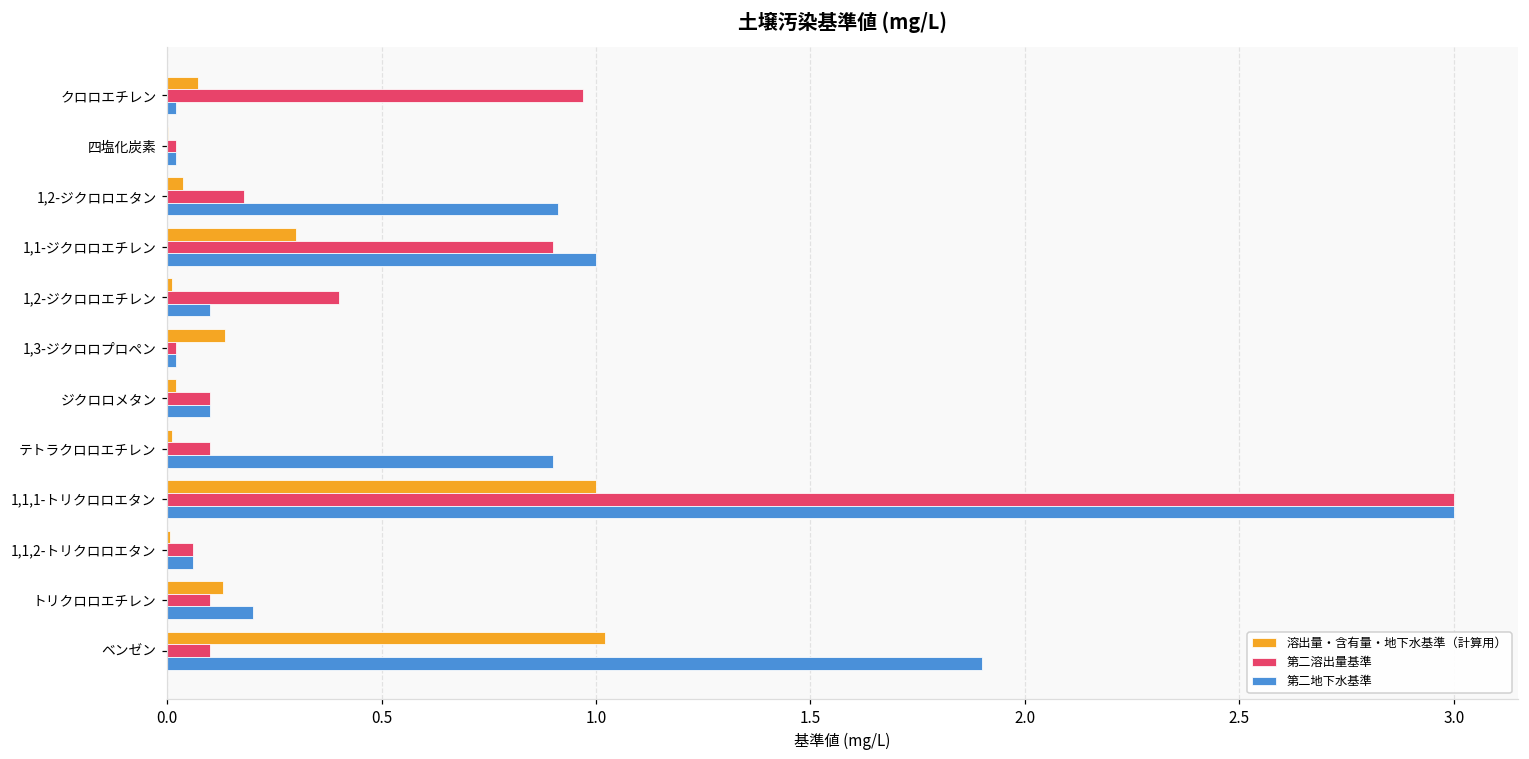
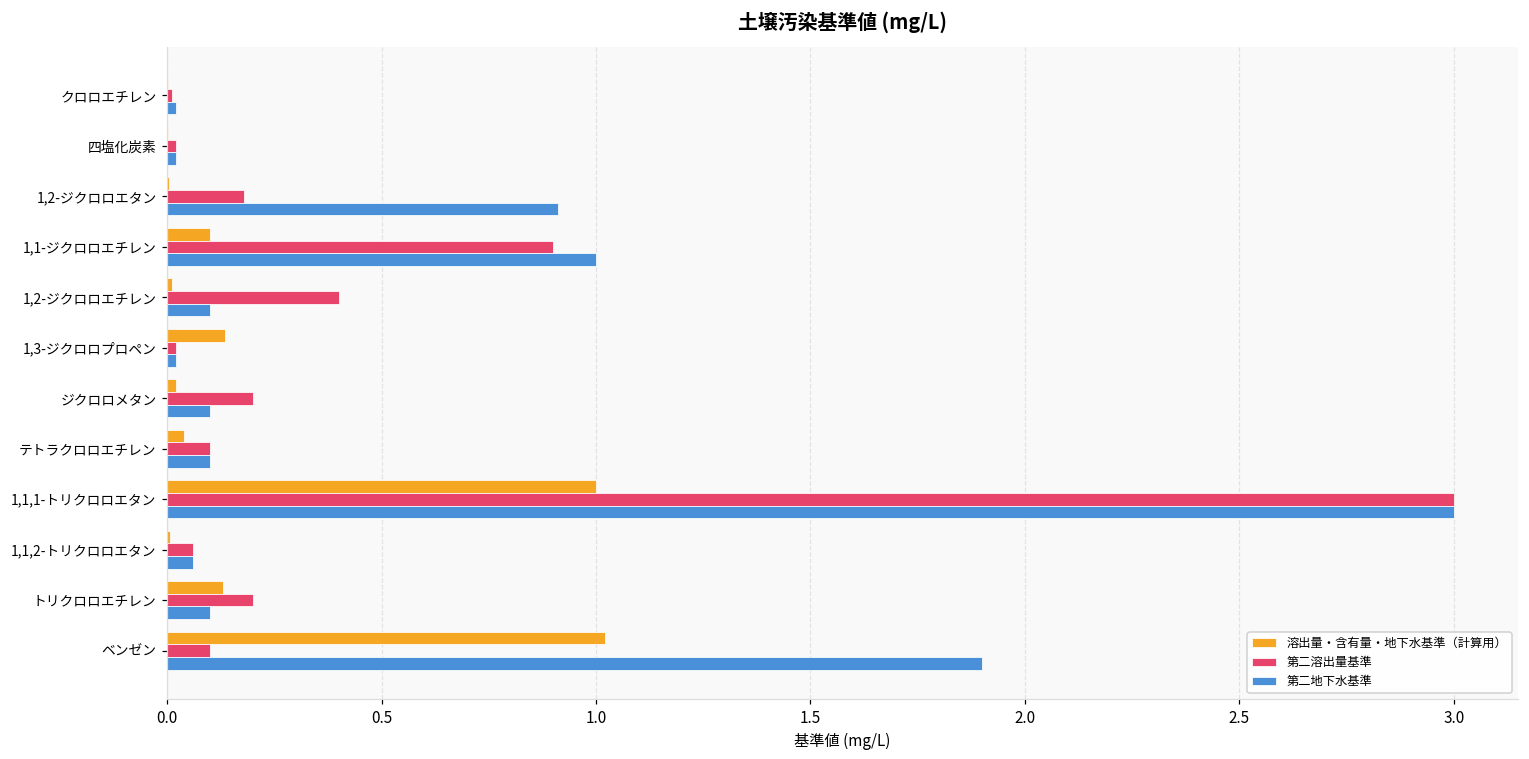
溶出量・含有量・地下水基準（計算用）, クロロエチレン: 0.07 -> 0.00
第二溶出量基準, クロロエチレン: 0.97 -> 0.01
溶出量・含有量・地下水基準（計算用）, 1,2-ジクロロエタン: 0.04 -> 0.00
溶出量・含有量・地下水基準（計算用）, 1,1-ジクロロエチレン: 0.3 -> 0.1
第二溶出量基準, ジクロロメタン: 0.1 -> 0.2
溶出量・含有量・地下水基準（計算用）, テトラクロロエチレン: 0.01 -> 0.04
第二地下水基準, テトラクロロエチレン: 0.9 -> 0.1
第二溶出量基準, トリクロロエチレン: 0.1 -> 0.2
第二地下水基準, トリクロロエチレン: 0.2 -> 0.1
